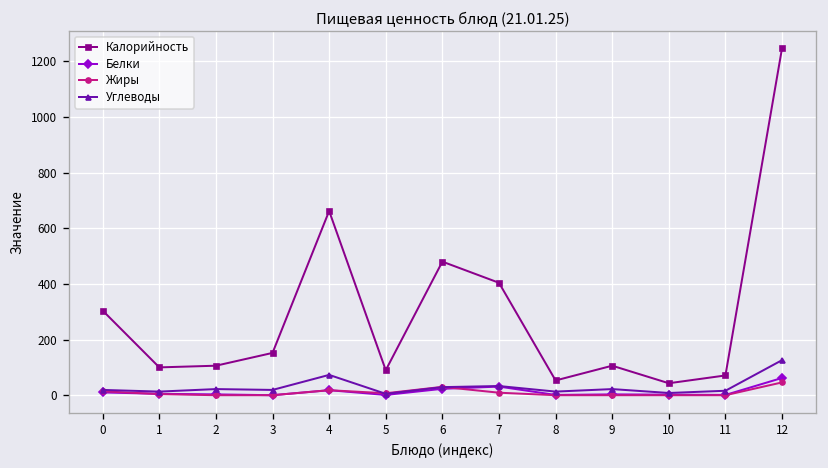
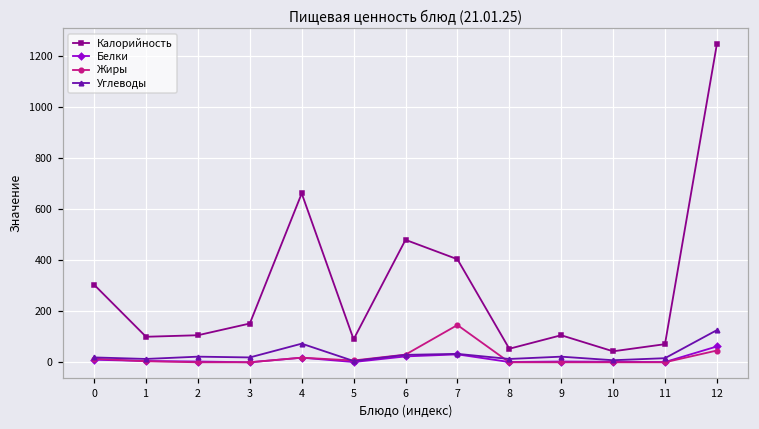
Жиры, 7: 10 -> 150
